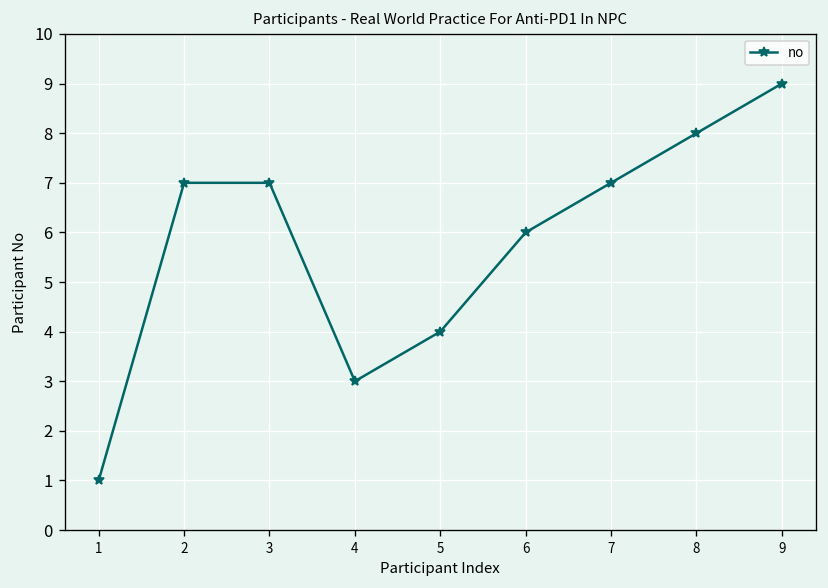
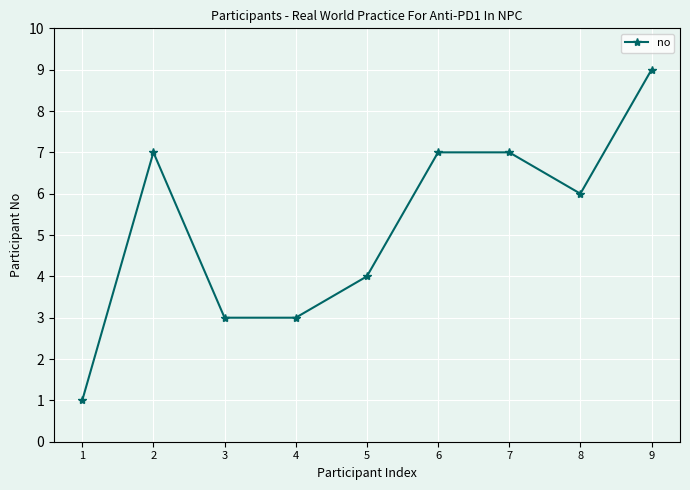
3: 7 -> 3
6: 6 -> 7
8: 8 -> 6
